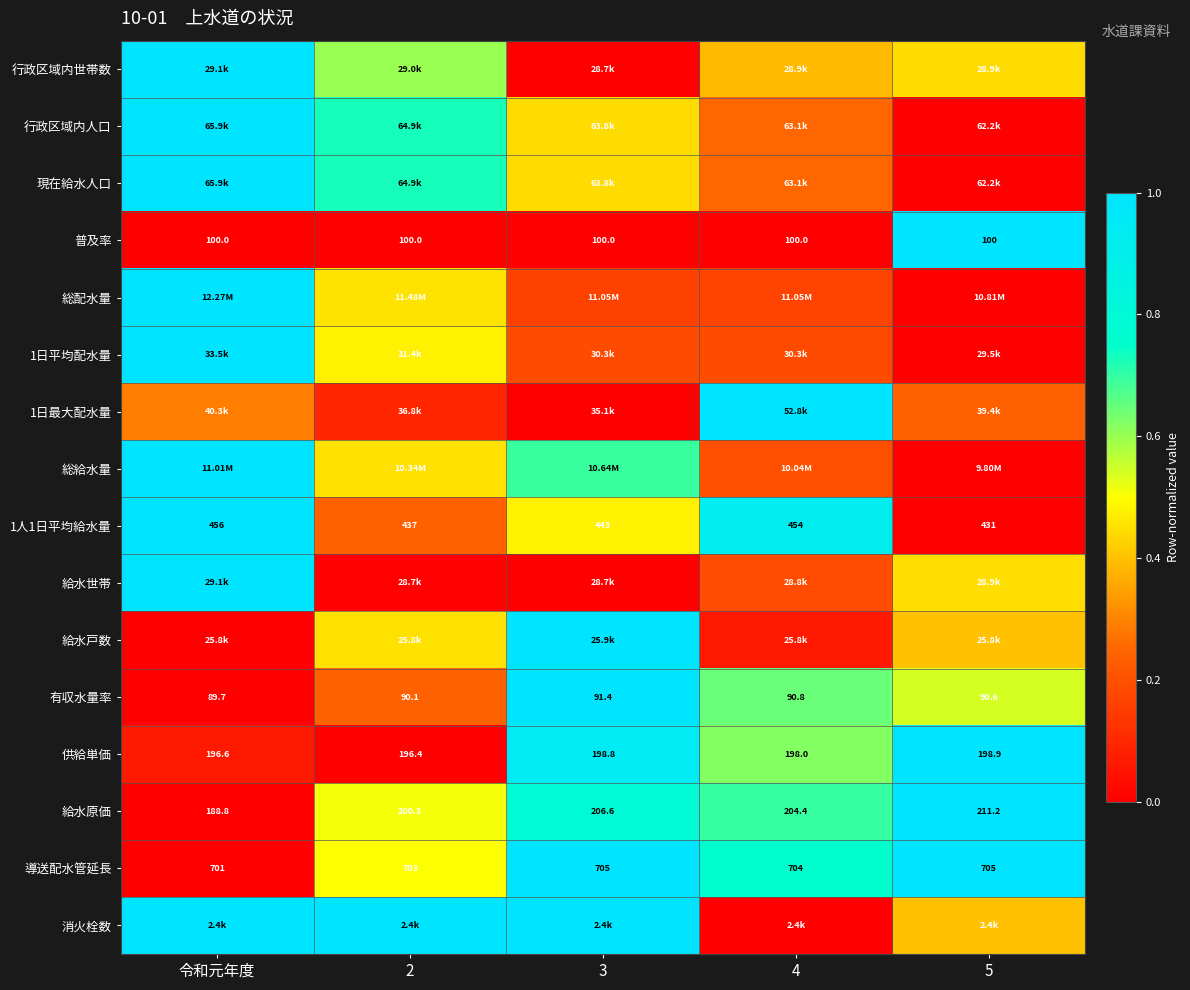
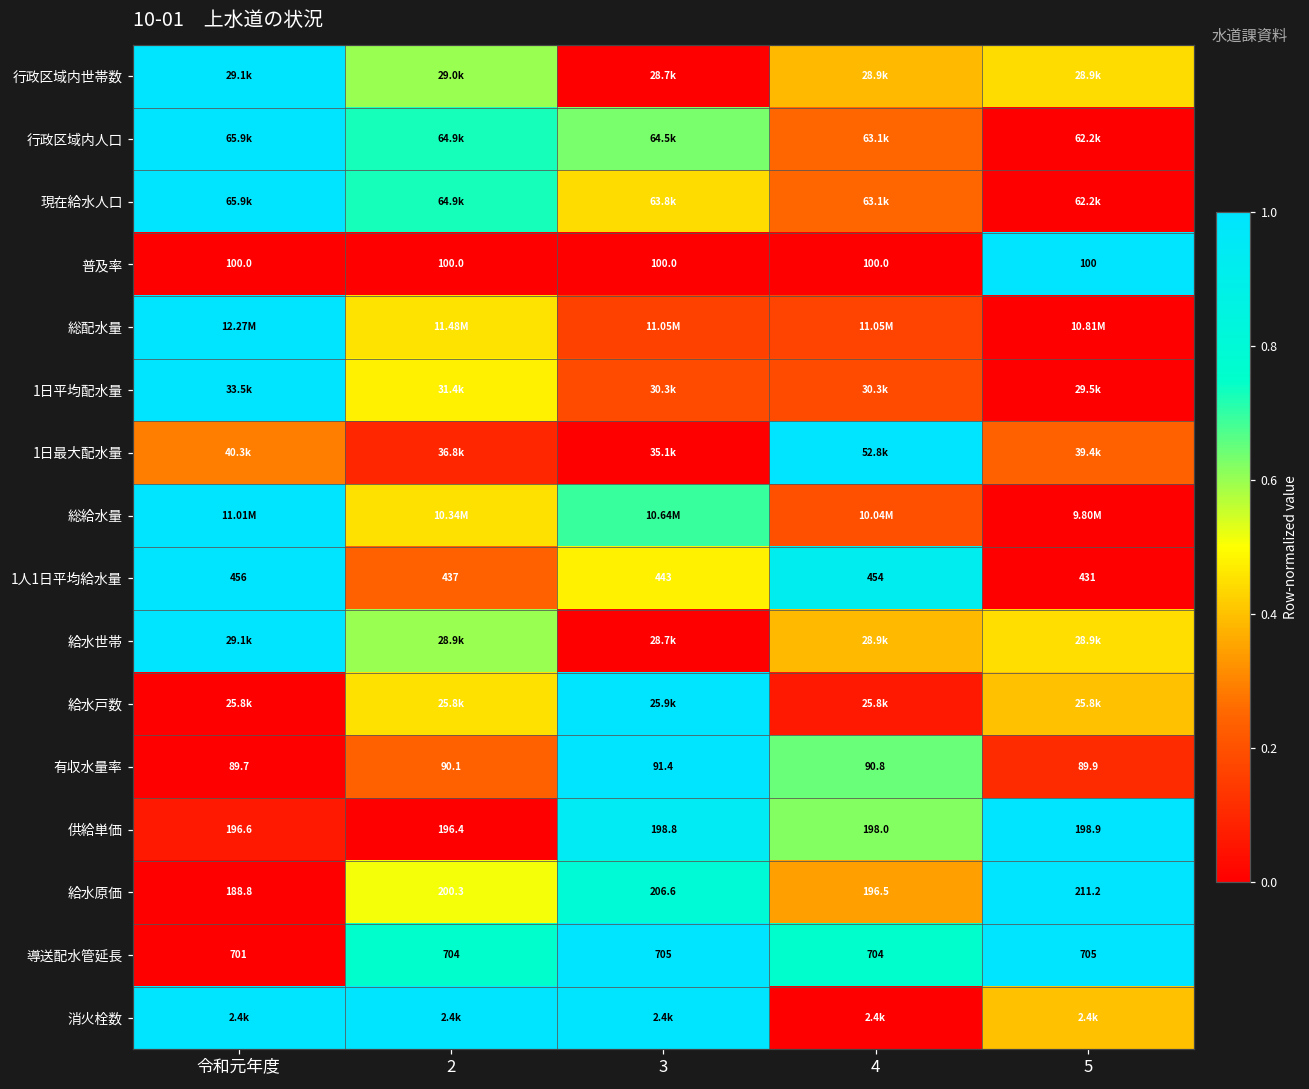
行政区域内人口, 3: 63.8k -> 64.5k
給水世帯, 2: 28.7k -> 28.9k
給水世帯, 4: 28.8k -> 28.9k
有収水量率, 5: 90.6 -> 89.9
給水原価, 4: 204.4 -> 196.5
導送配水管延長, 2: 703 -> 704
